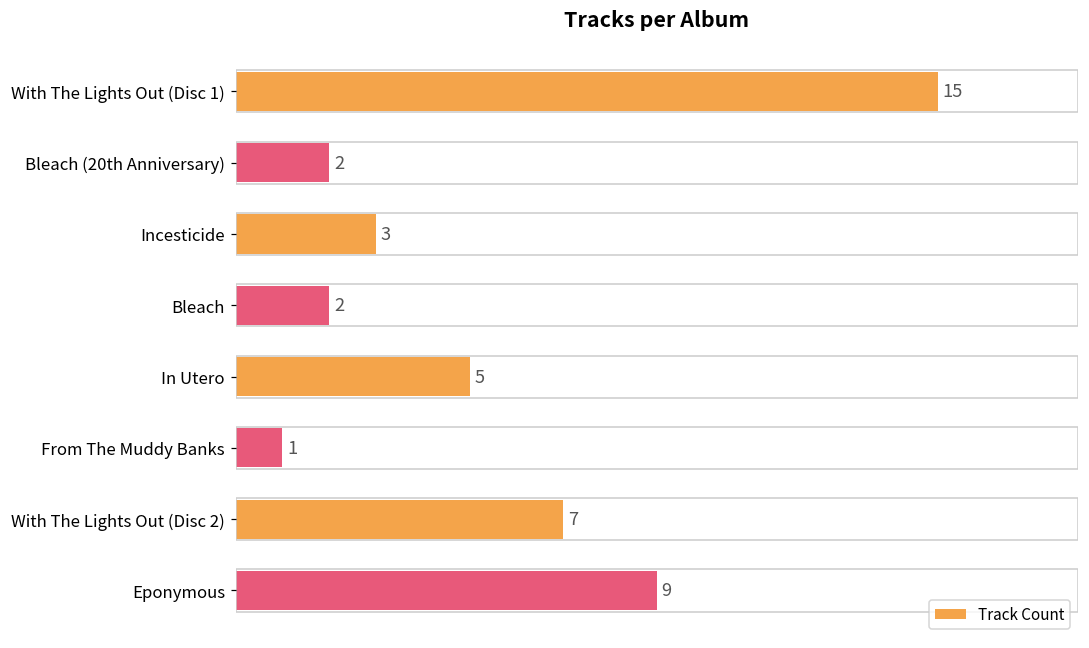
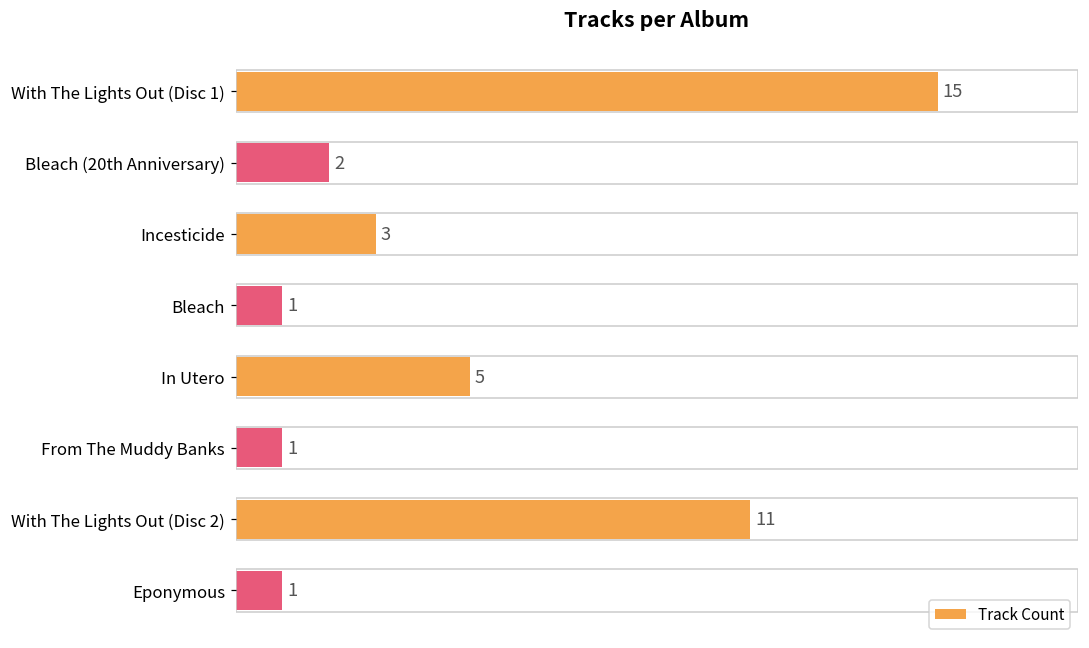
Bleach: 2 -> 1
With The Lights Out (Disc 2): 7 -> 11
Eponymous: 9 -> 1
